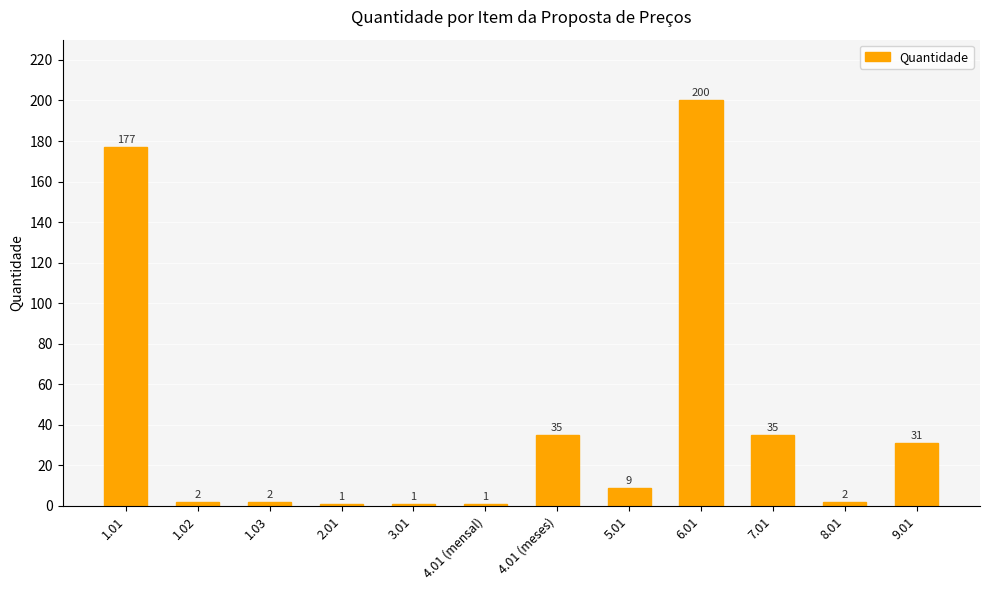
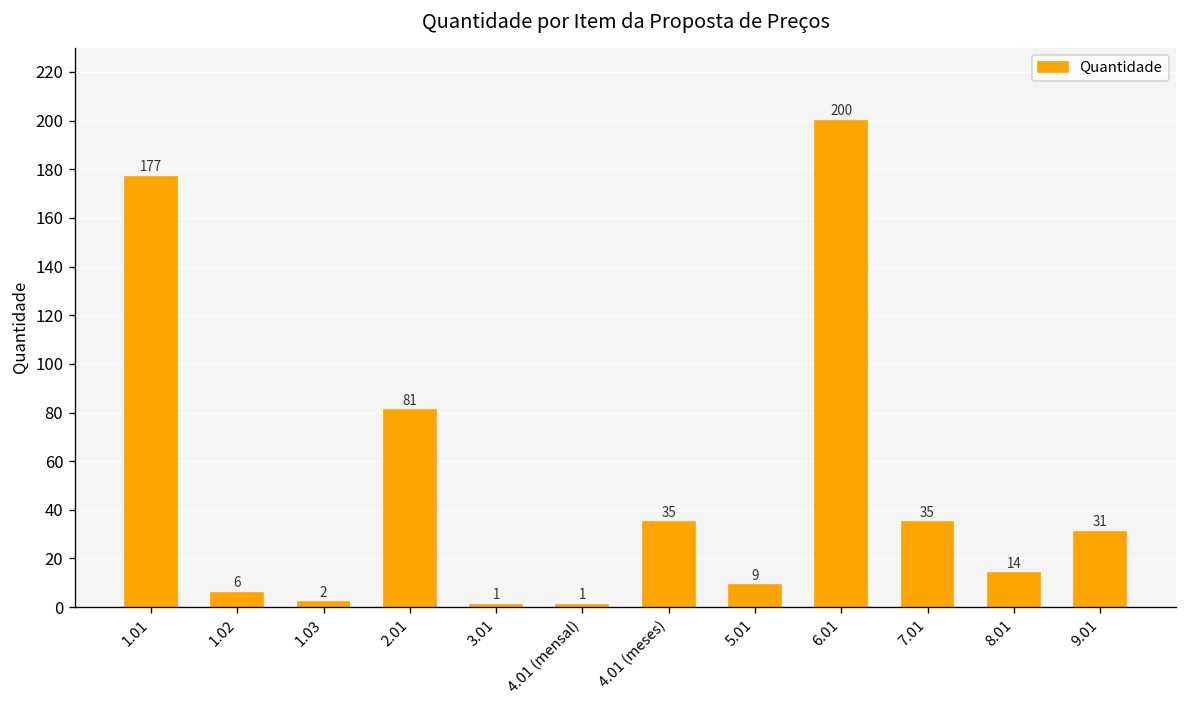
1.02: 2 -> 6
2.01: 1 -> 81
8.01: 2 -> 14
